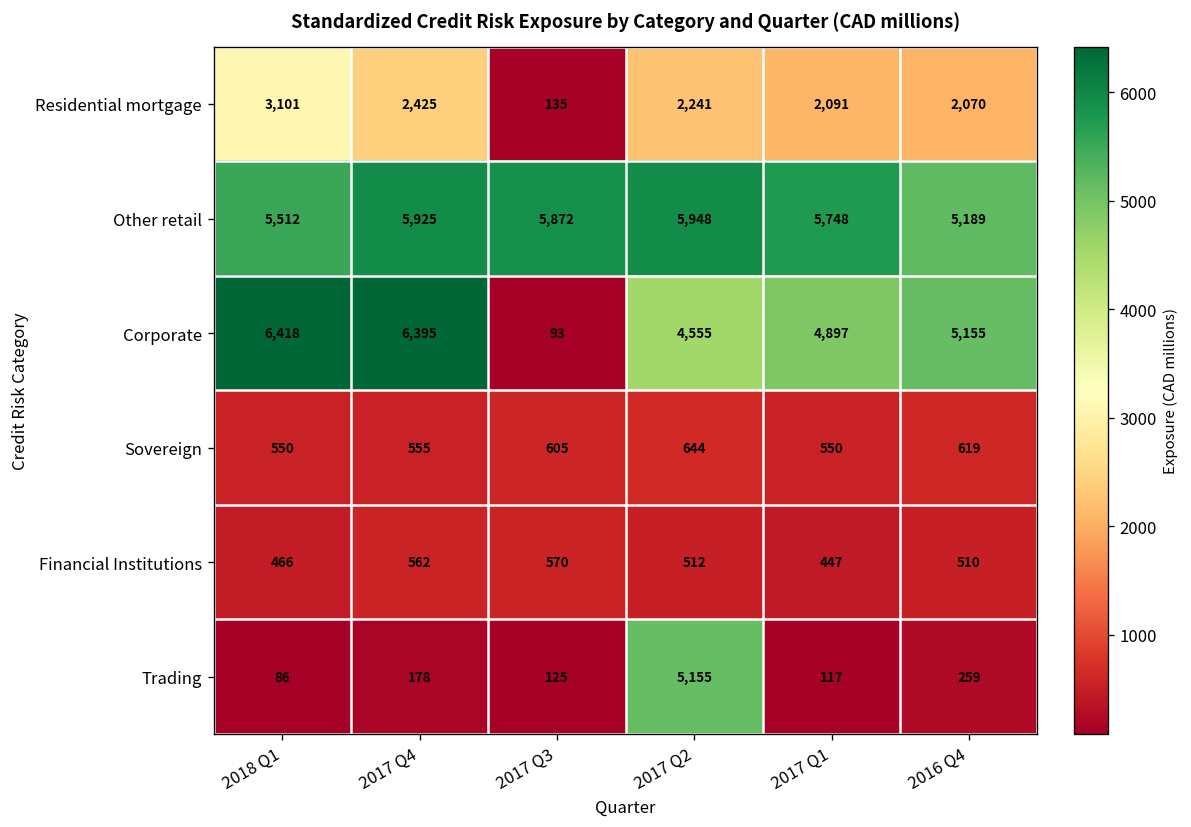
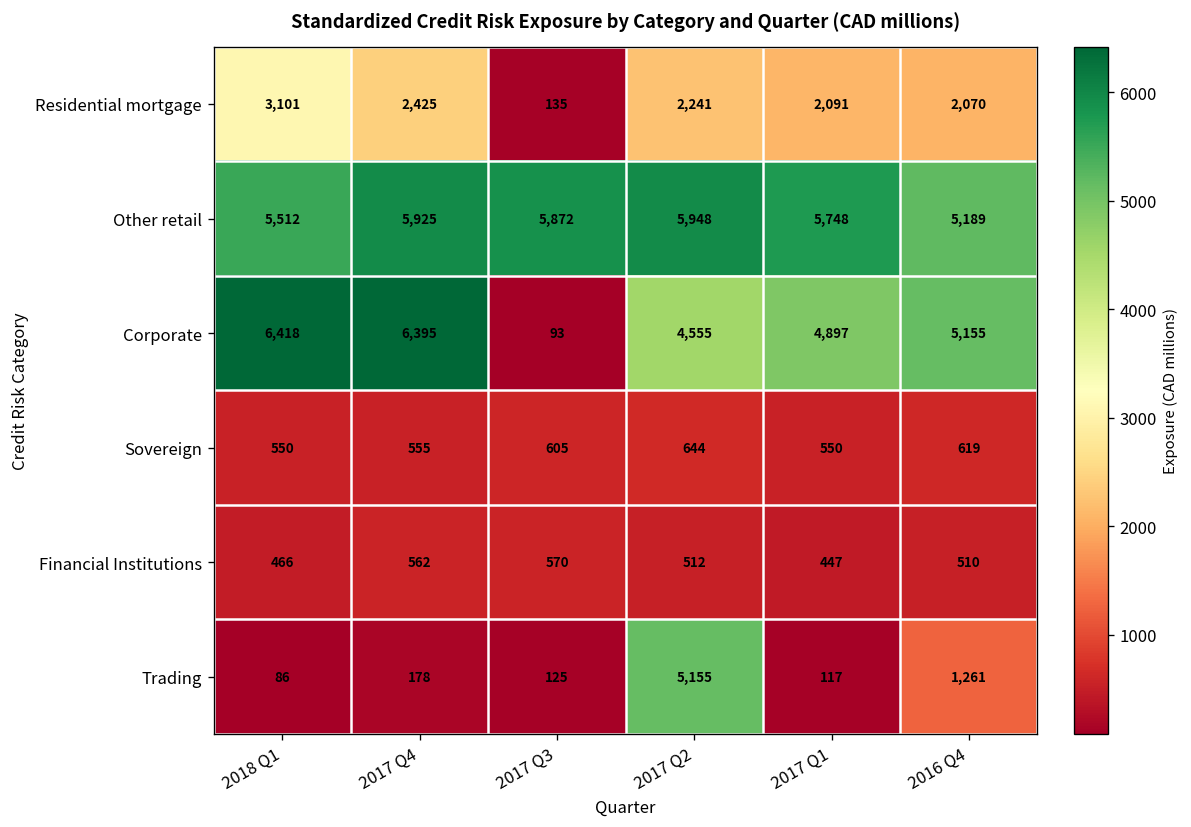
Trading, 2016 Q4: 259 -> 1,261
